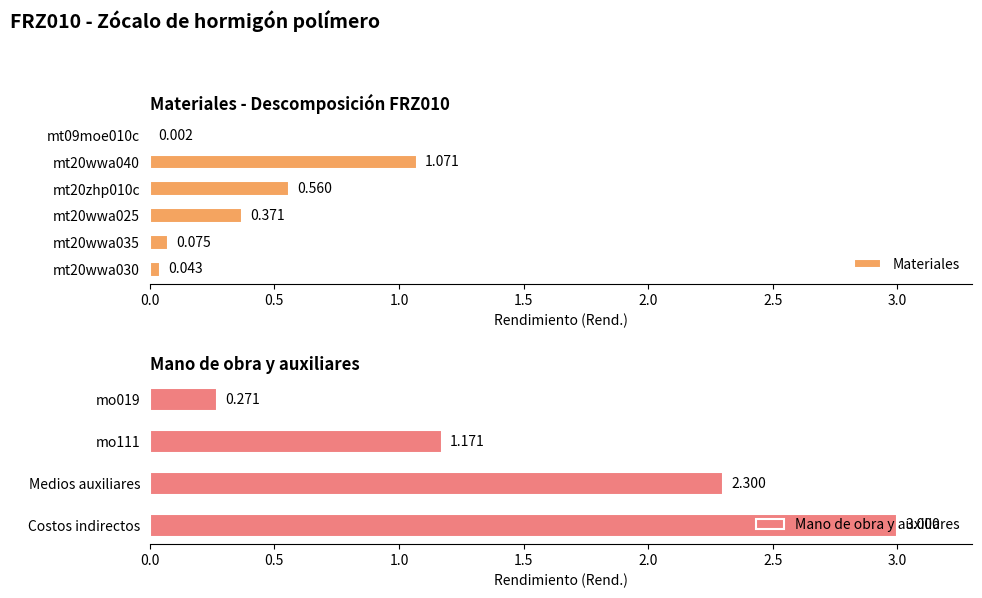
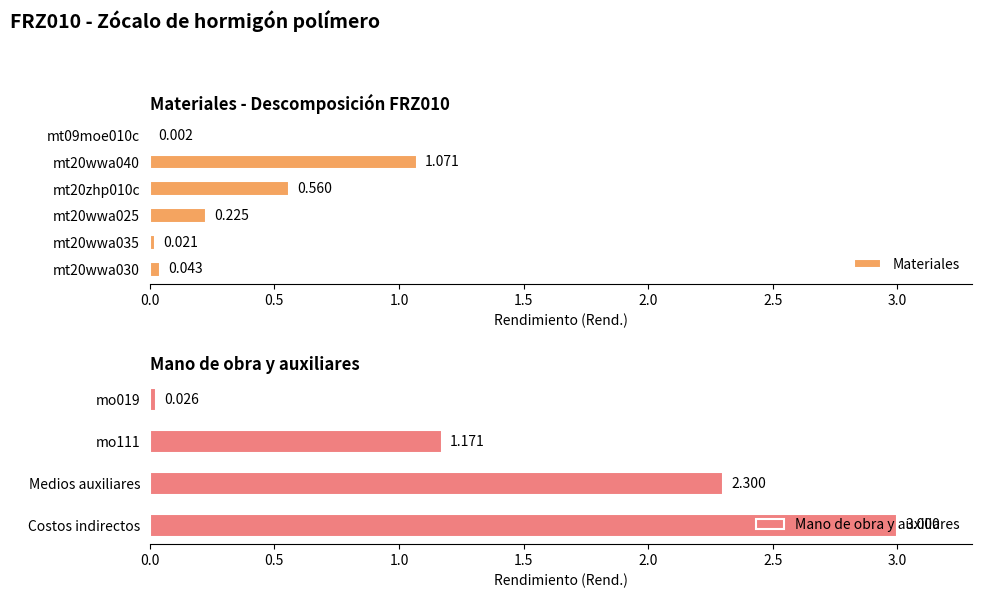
Materiales - Descomposición FRZ010, mt20wwa025: 0.371 -> 0.225
Materiales - Descomposición FRZ010, mt20wwa035: 0.075 -> 0.021
Mano de obra y auxiliares, mo019: 0.271 -> 0.026
